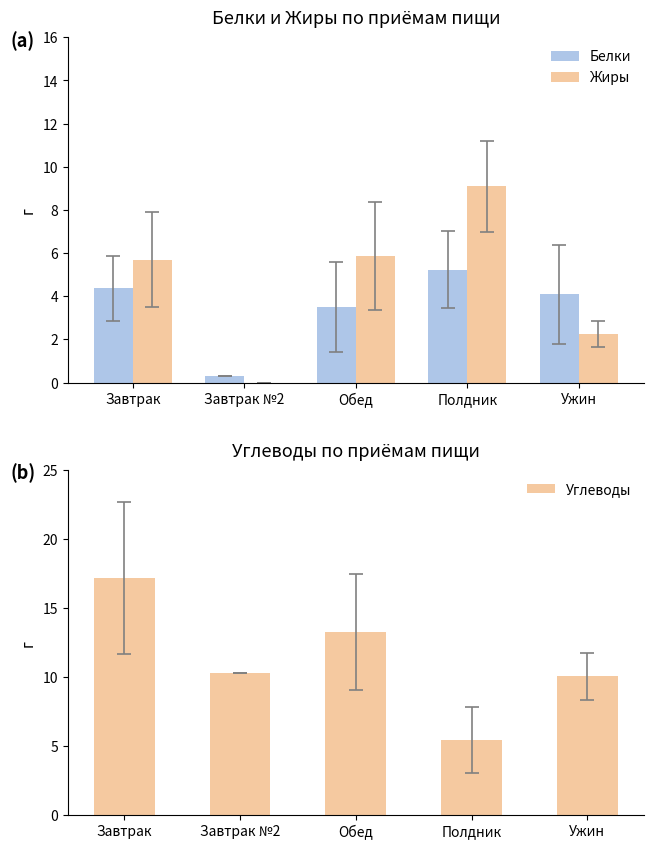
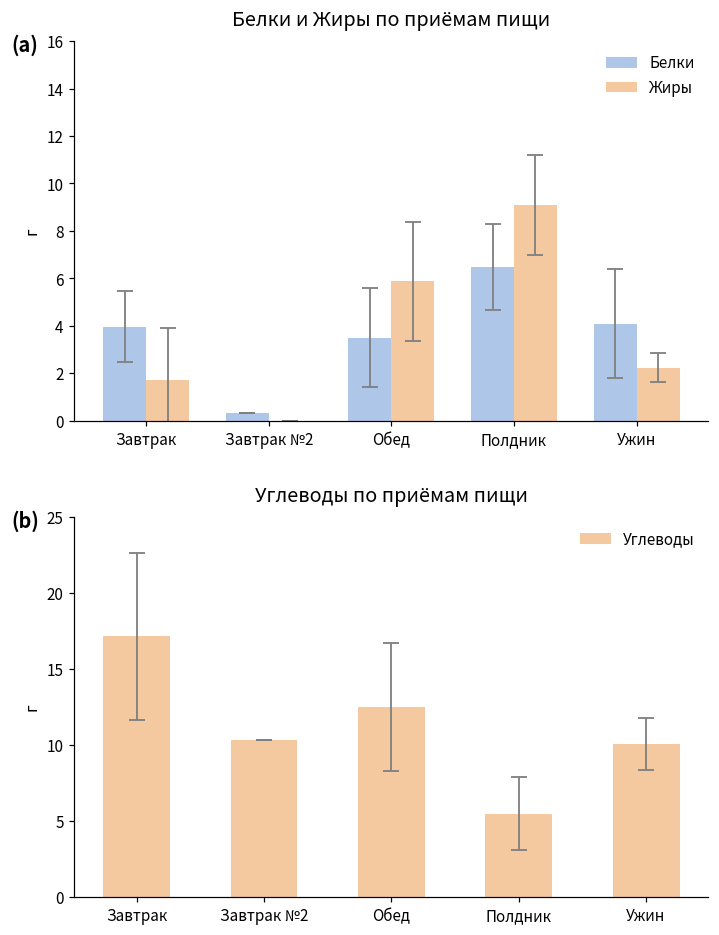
Белки и Жиры по приёмам пищи, Белки, Завтрак: 4.4 -> 4.0
Белки и Жиры по приёмам пищи, Жиры, Завтрак: 5.7 -> 1.7
Белки и Жиры по приёмам пищи, Белки, Полдник: 5.2 -> 6.5
Углеводы по приёмам пищи, Углеводы, Обед: 13.3 -> 12.5
